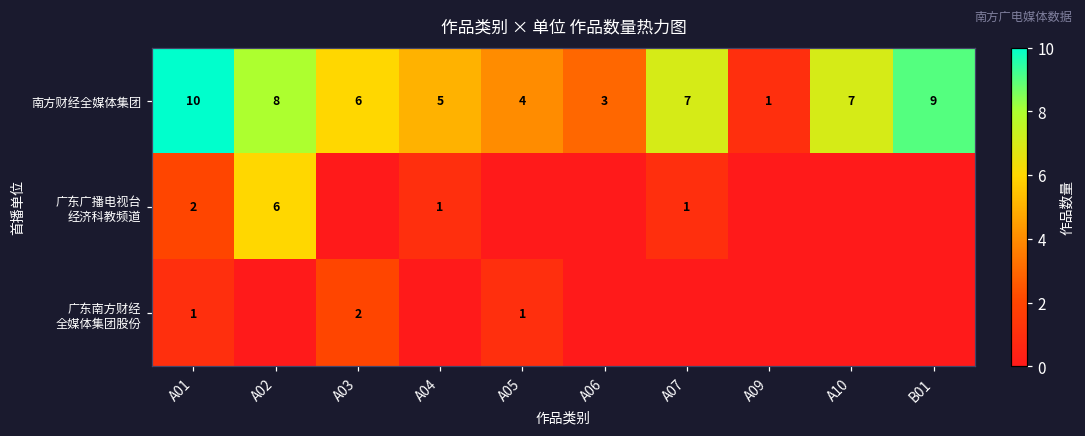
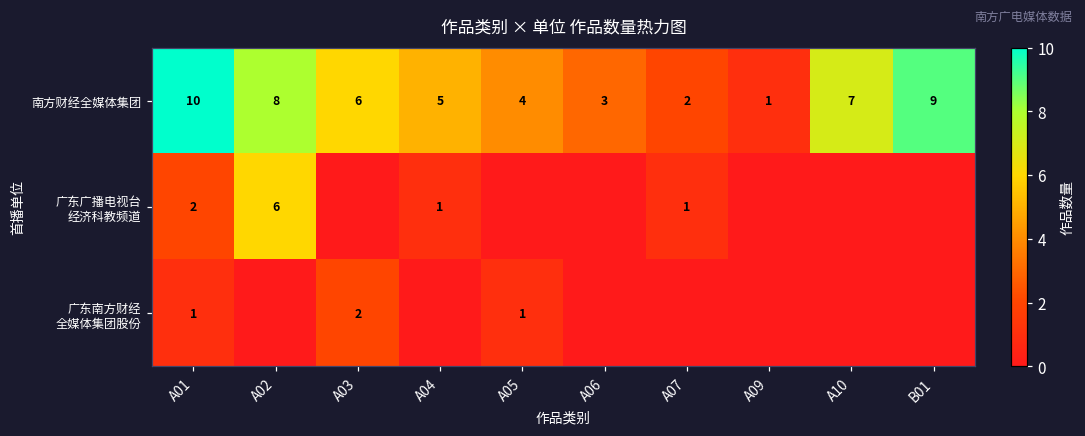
南方财经全媒体集团, A07: 7 -> 2
